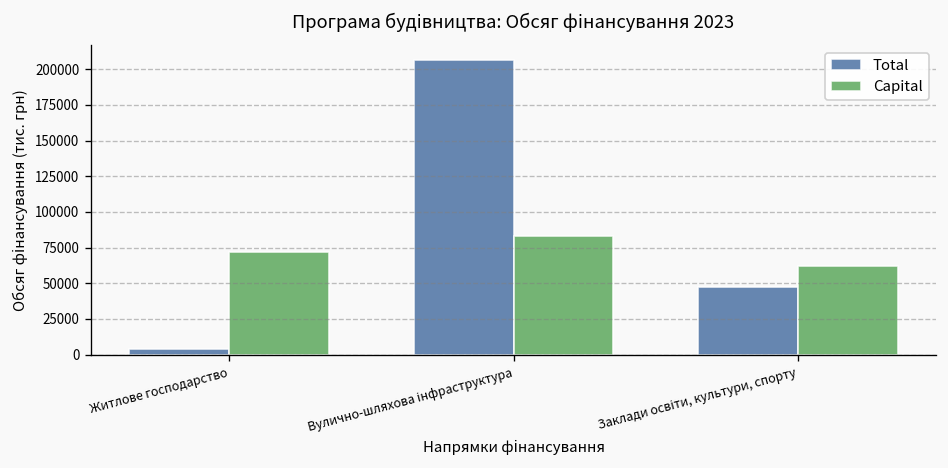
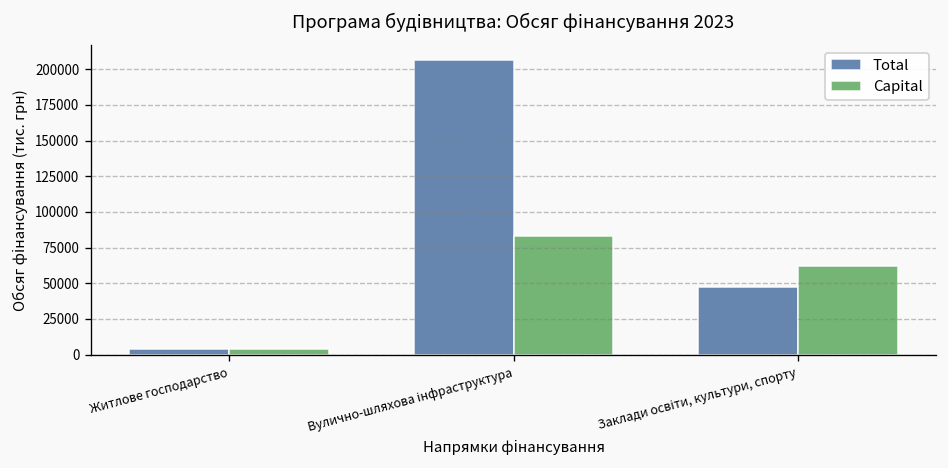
Capital, Житлове господарство: 72000 -> 4000
